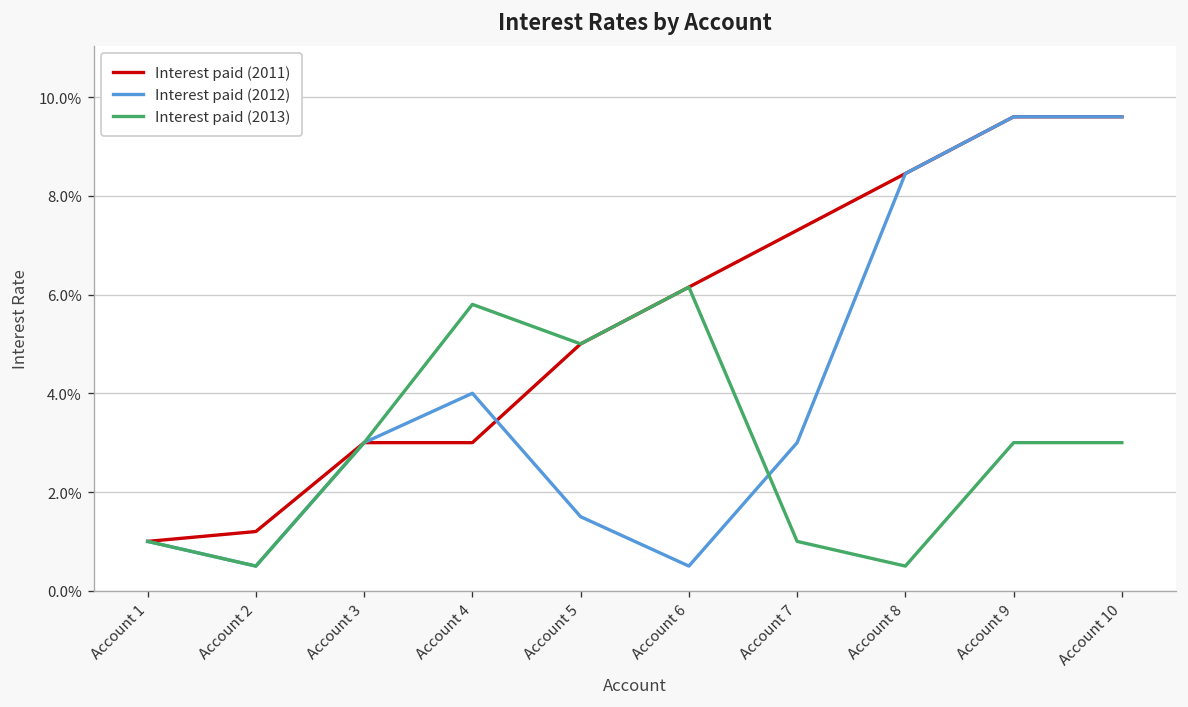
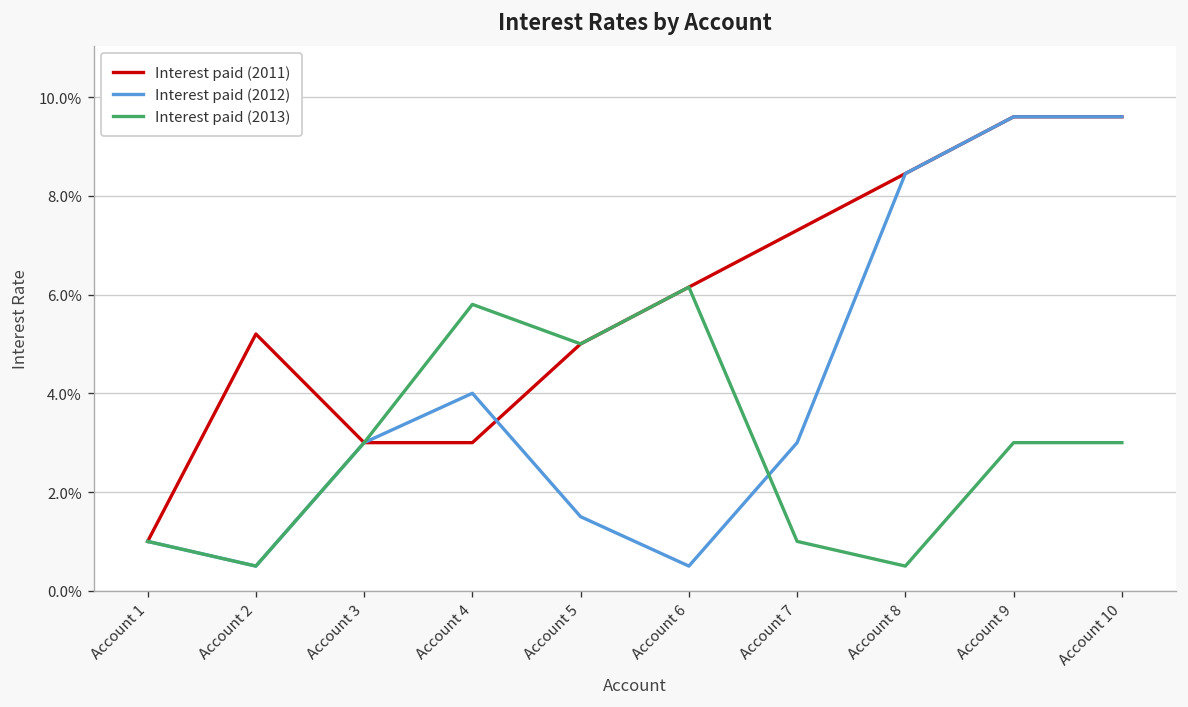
Interest paid (2011), Account 2: 1.2% -> 5.2%
